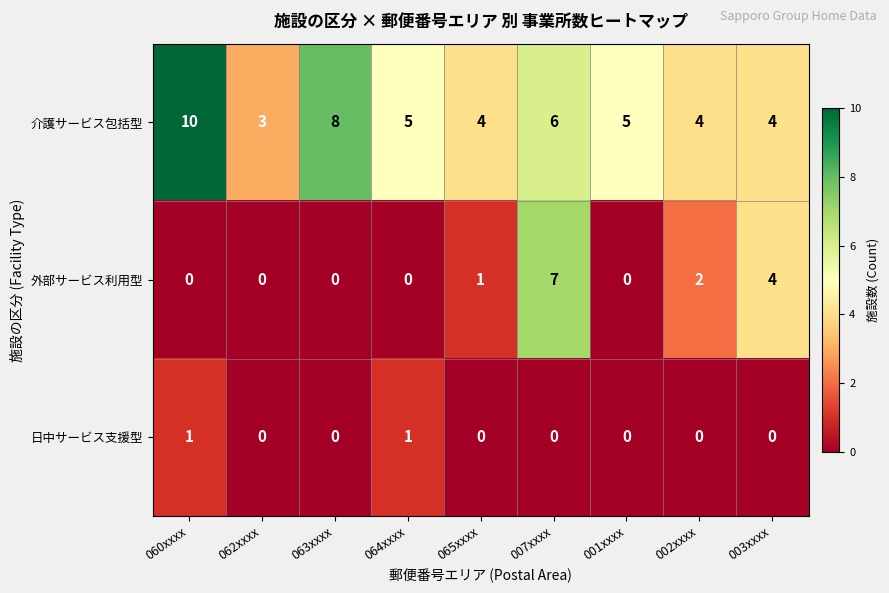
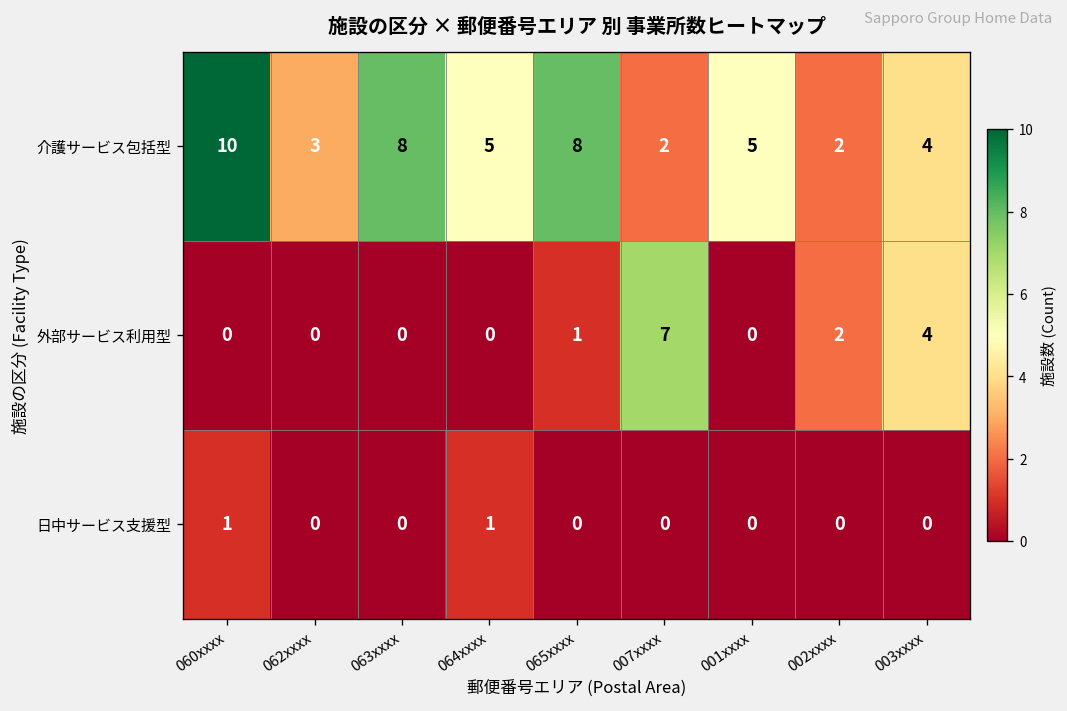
介護サービス包括型, 065xxxx: 4 -> 8
介護サービス包括型, 007xxxx: 6 -> 2
介護サービス包括型, 002xxxx: 4 -> 2
